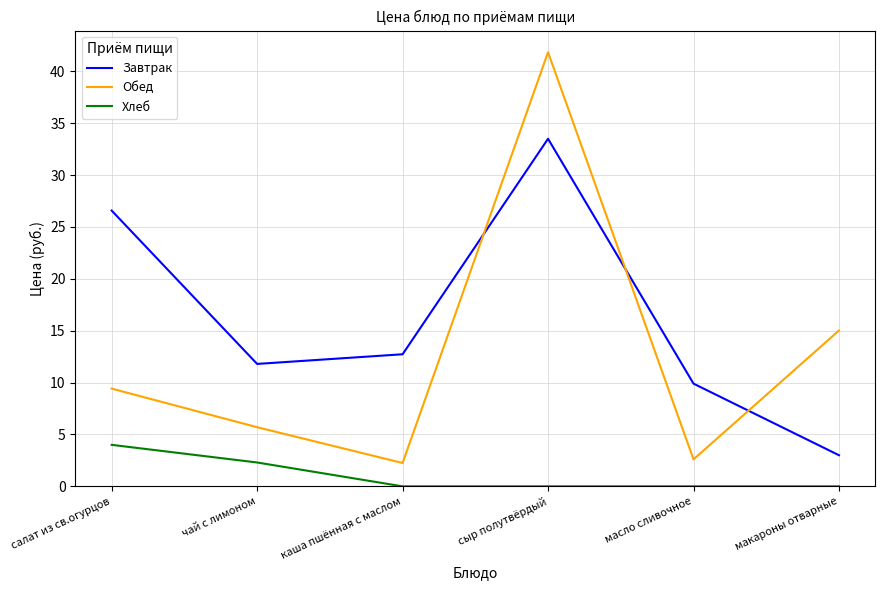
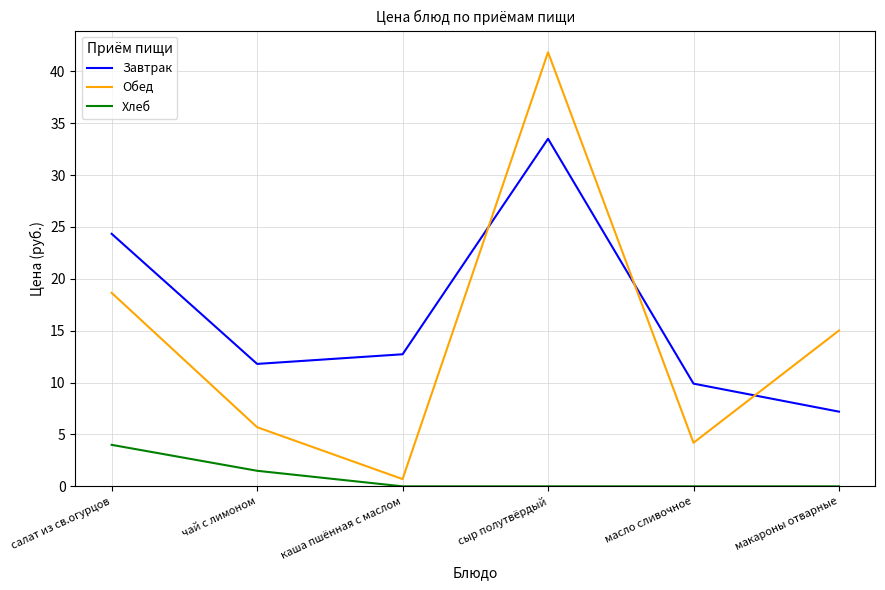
Завтрак, салат из св.огурцов: 26.6 -> 24.3
Обед, салат из св.огурцов: 9.4 -> 18.7
Хлеб, чай с лимоном: 2.3 -> 1.5
Обед, каша пшённая с маслом: 2.3 -> 0.7
Обед, масло сливочное: 2.6 -> 4.2
Завтрак, макароны отварные: 3.0 -> 7.2
